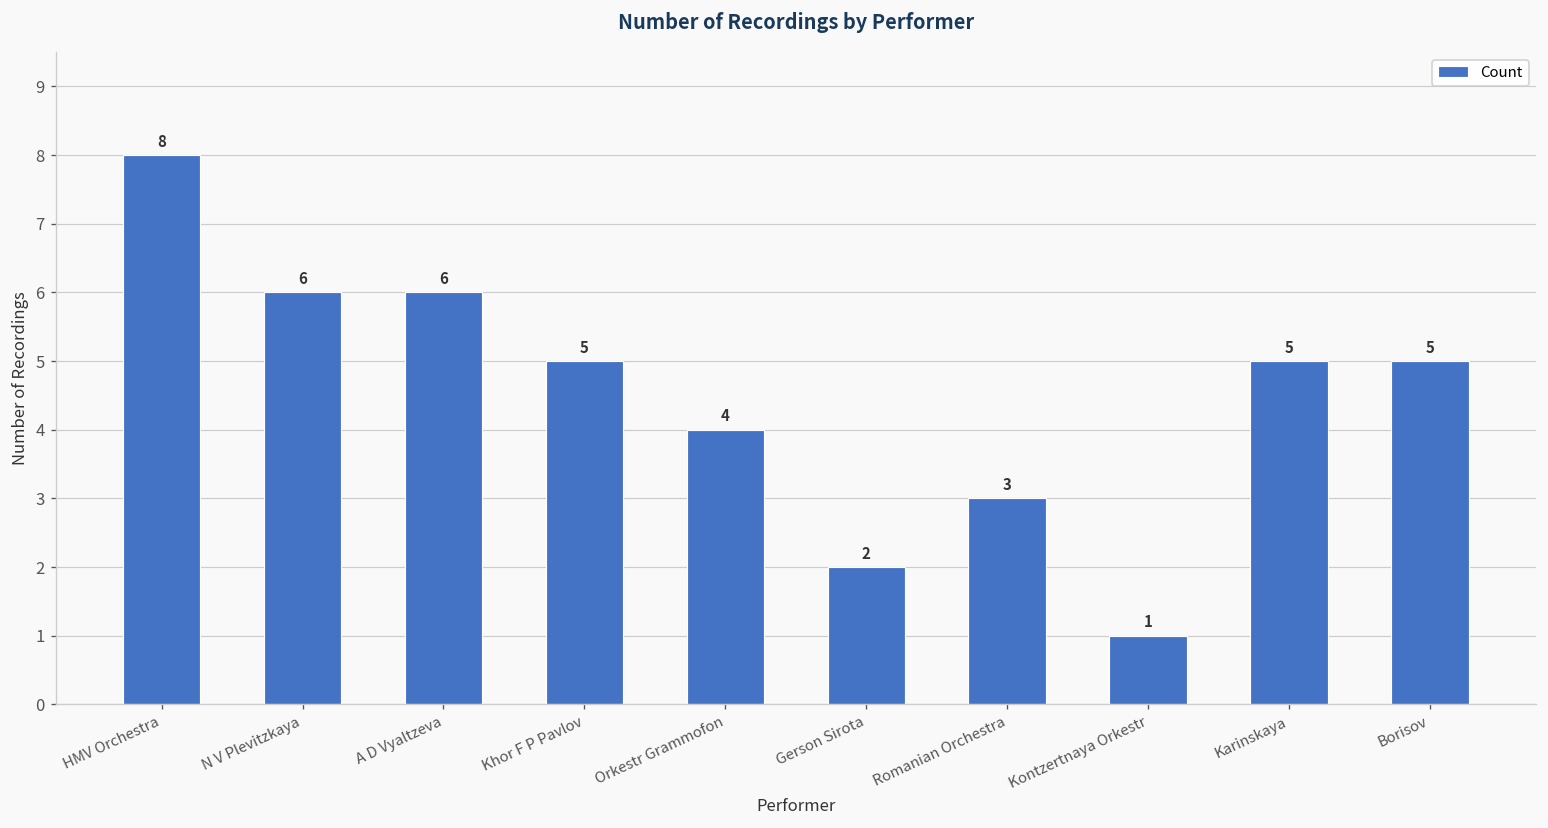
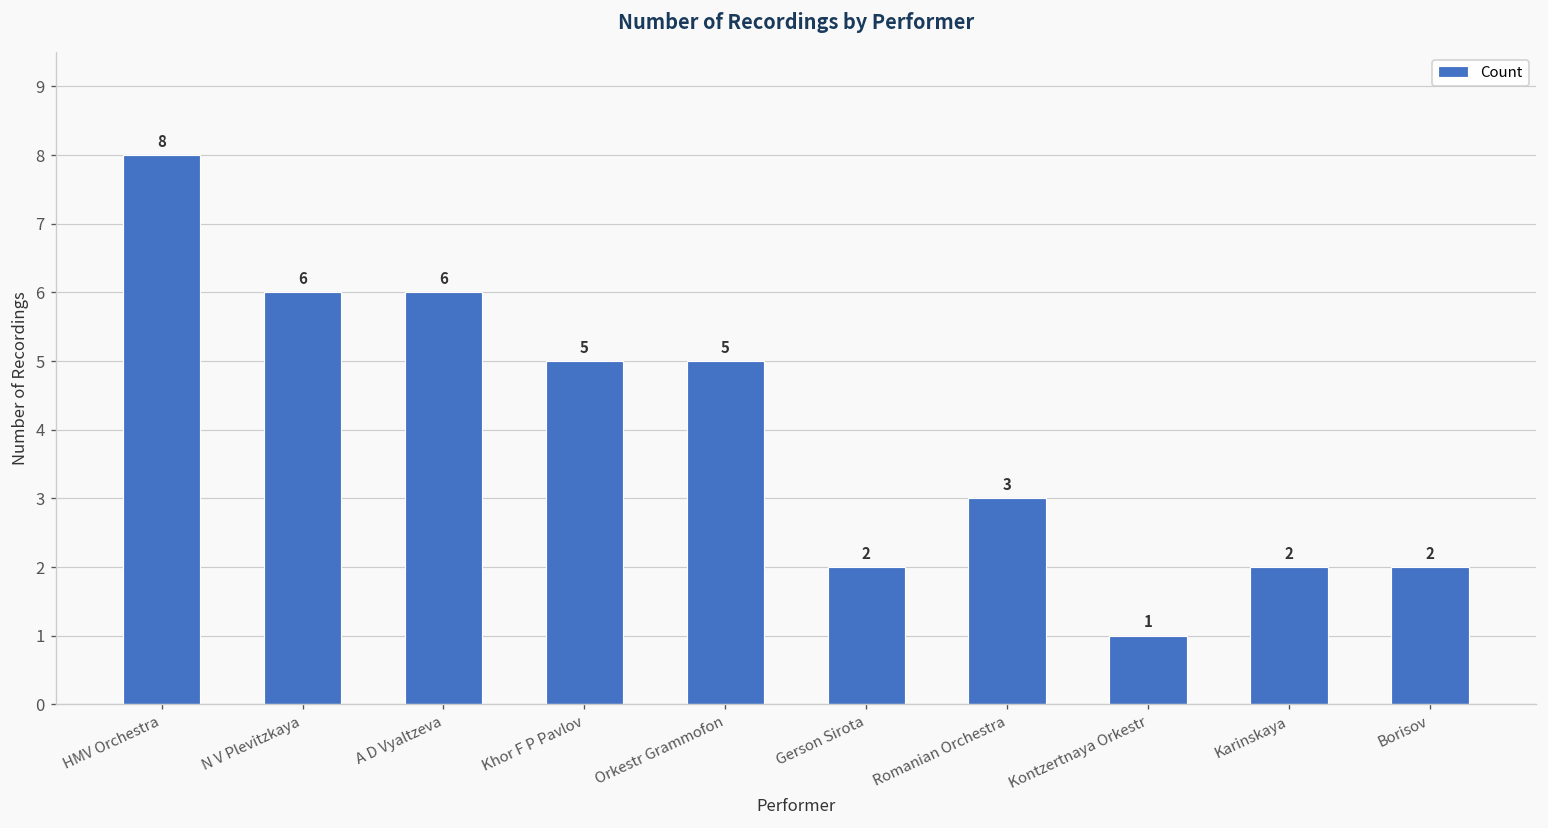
Orkestr Grammofon: 4 -> 5
Karinskaya: 5 -> 2
Borisov: 5 -> 2
